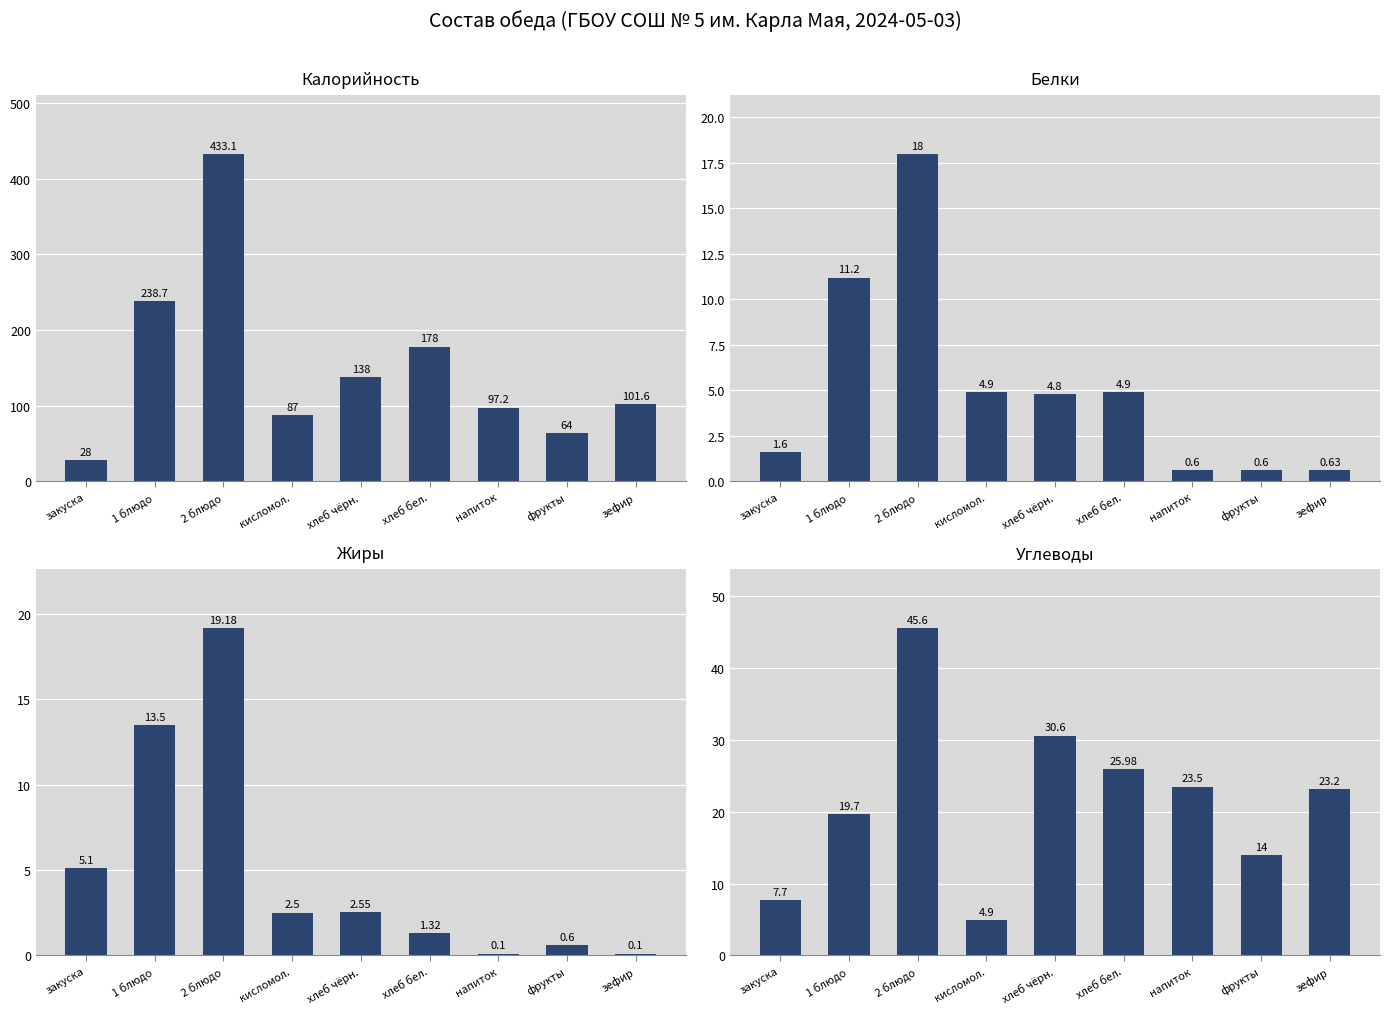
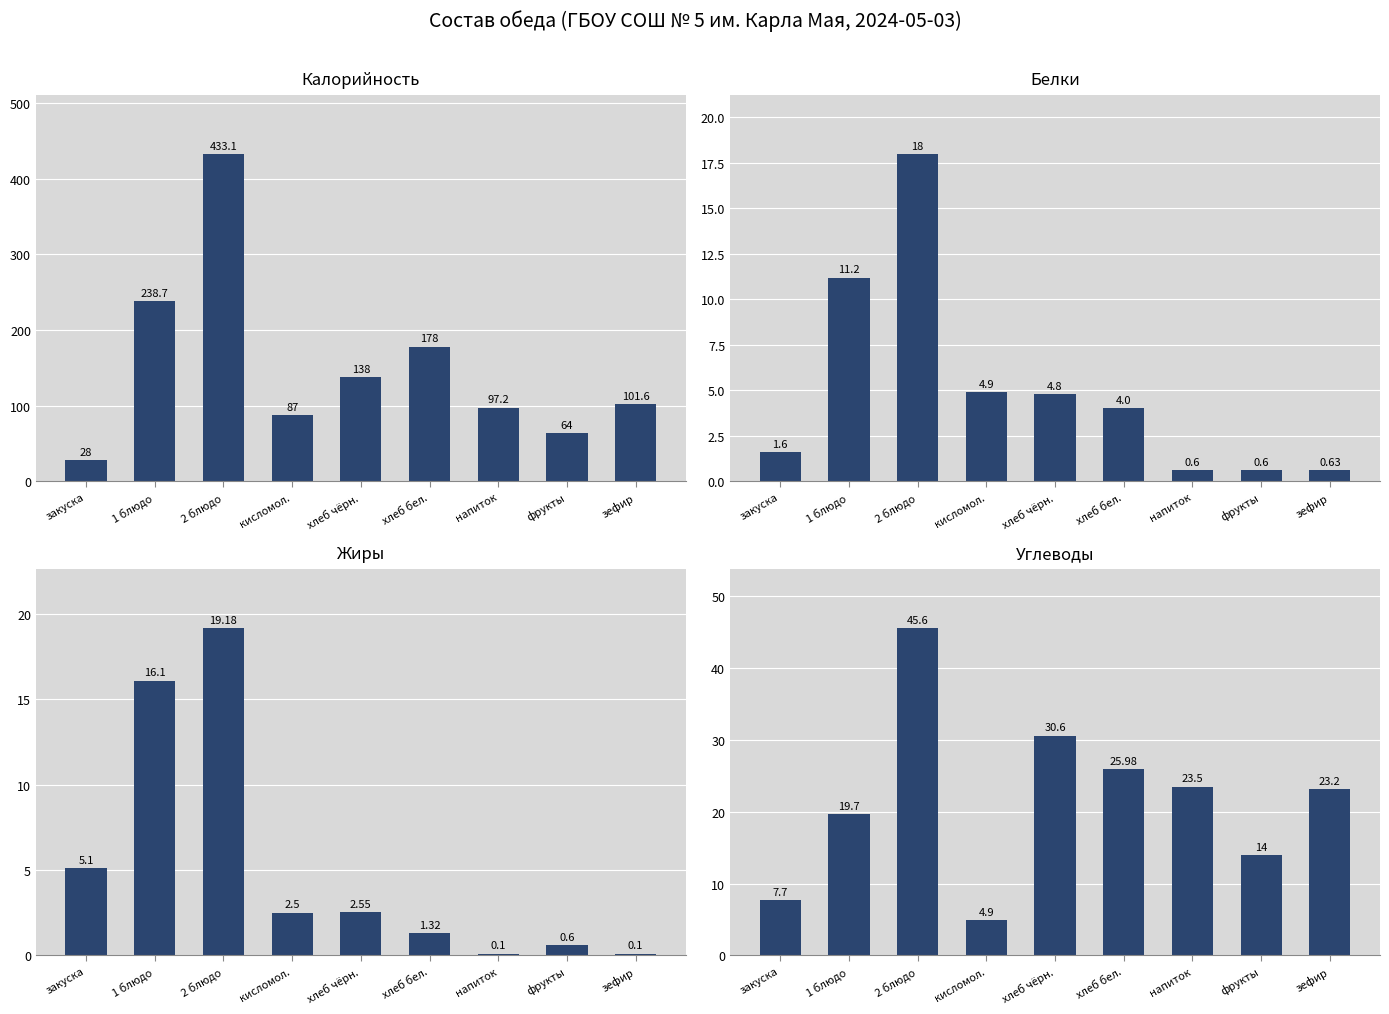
Белки, хлеб бел.: 4.9 -> 4.0
Жиры, 1 блюдо: 13.5 -> 16.1
